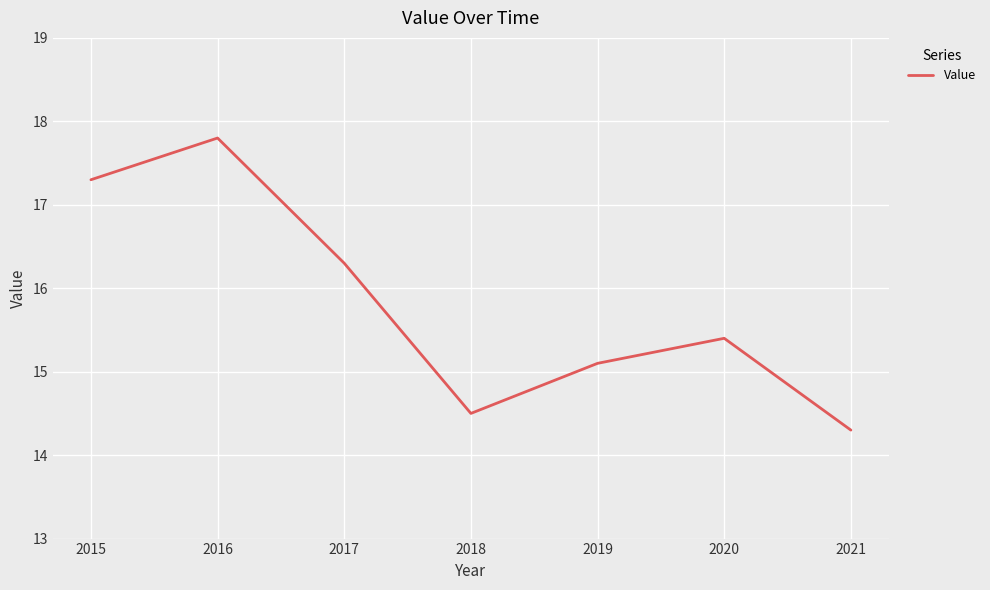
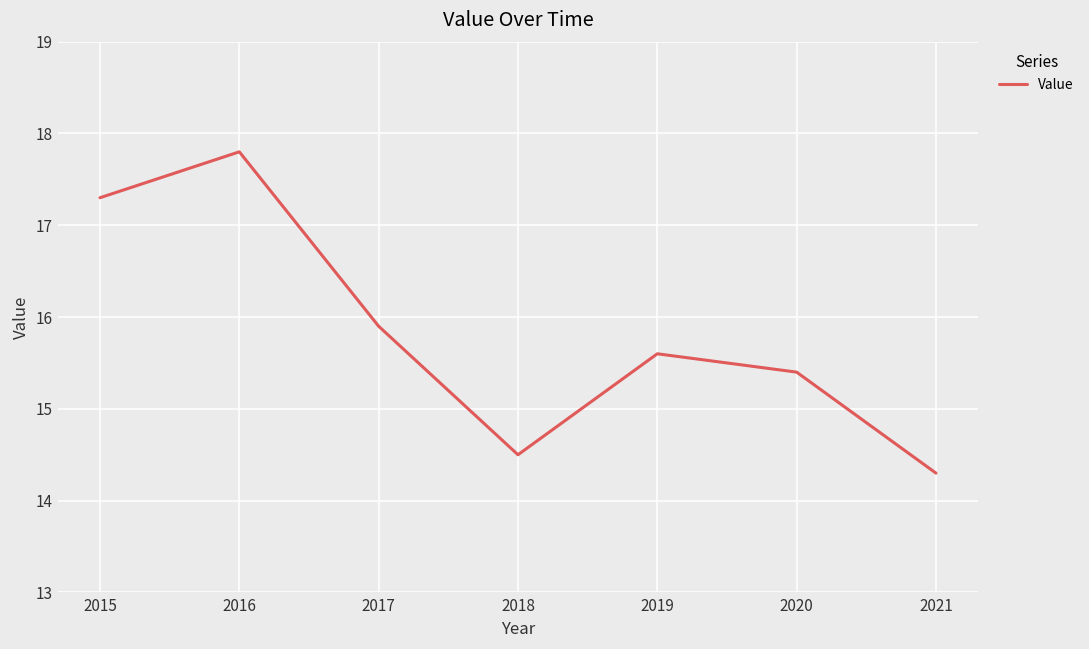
2017: 16.3 -> 15.9
2019: 15.1 -> 15.6
